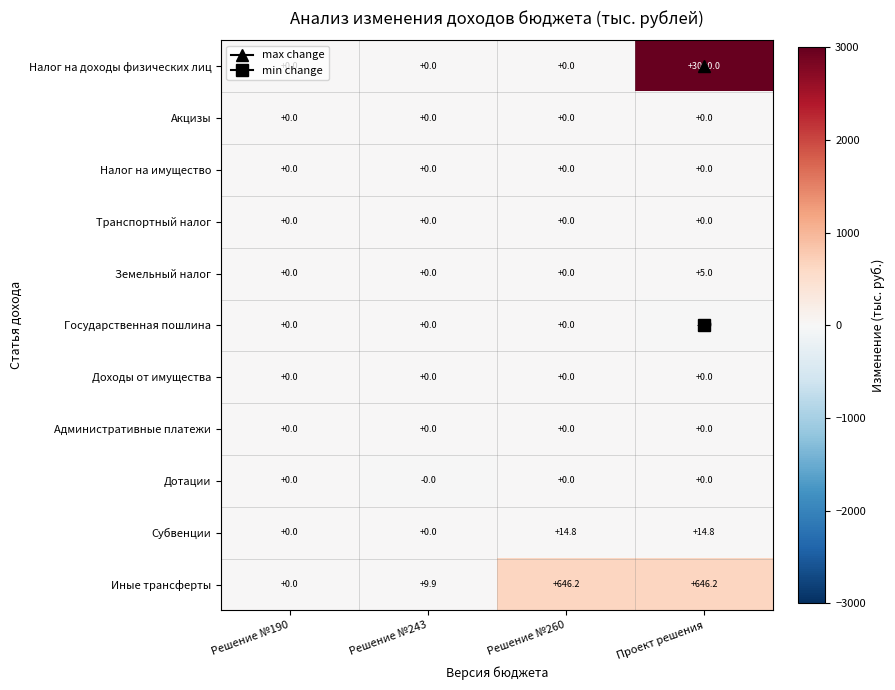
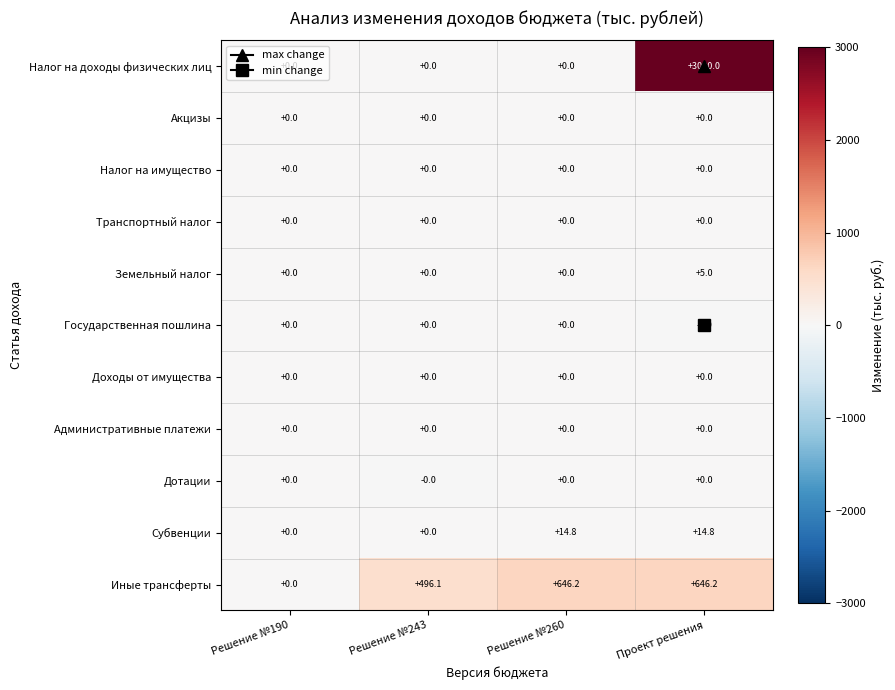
Иные трансферты, Решение №243: +9.9 -> +496.1
